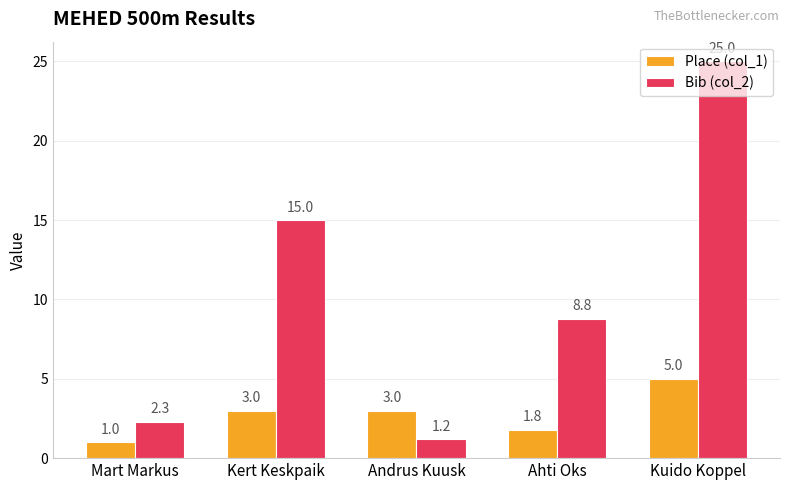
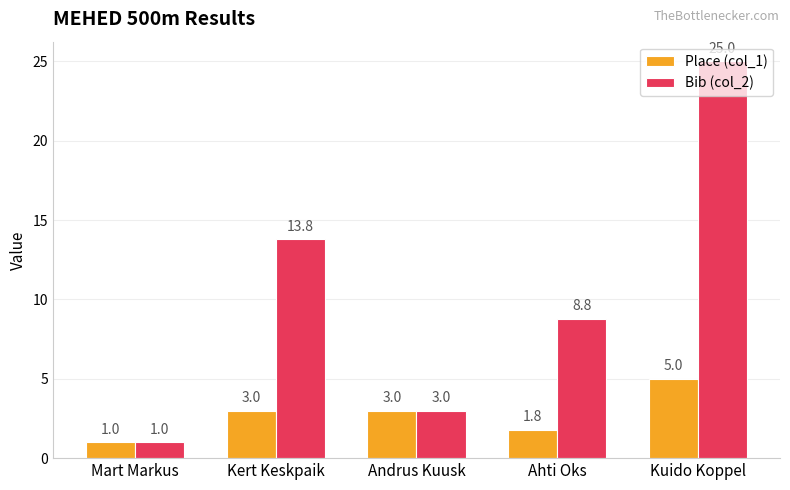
Bib (col_2), Mart Markus: 2.3 -> 1.0
Bib (col_2), Kert Keskpaik: 15.0 -> 13.8
Bib (col_2), Andrus Kuusk: 1.2 -> 3.0
